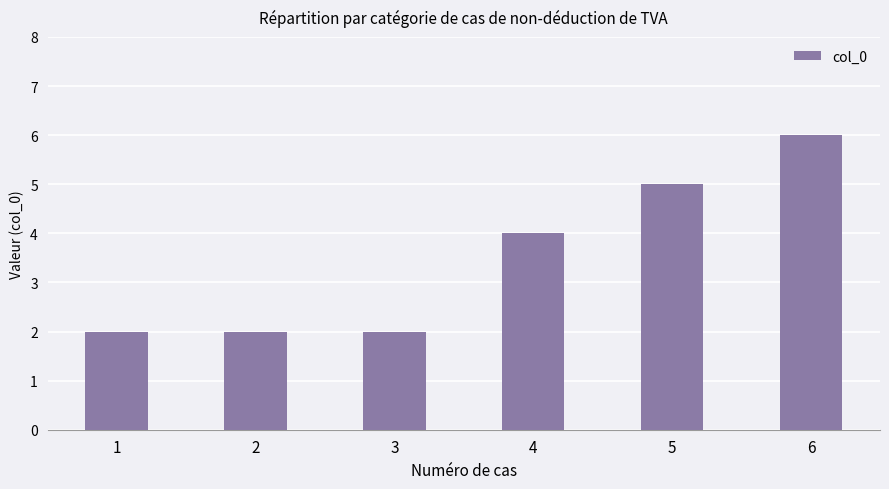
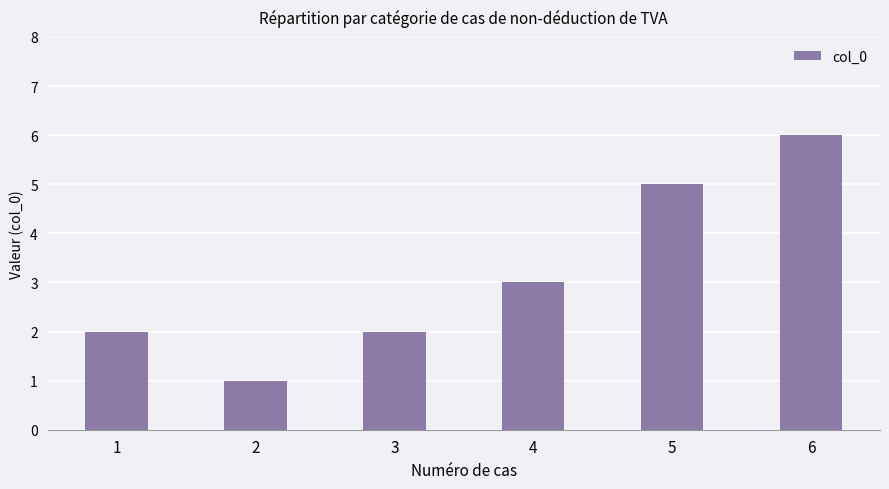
2: 2 -> 1
4: 4 -> 3
